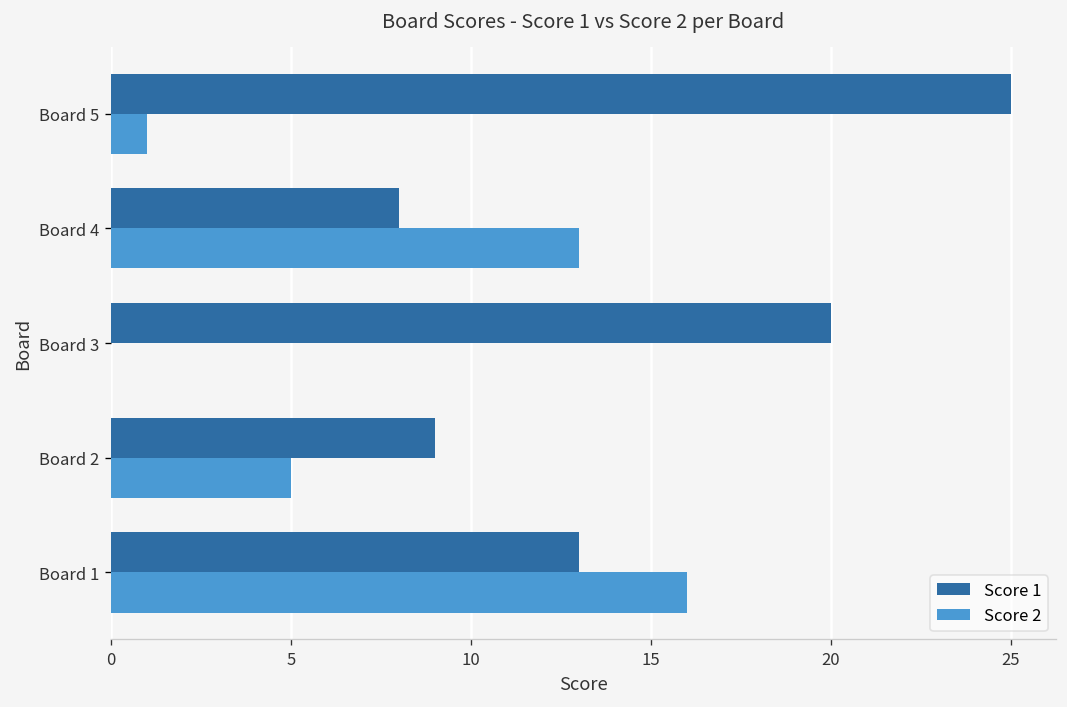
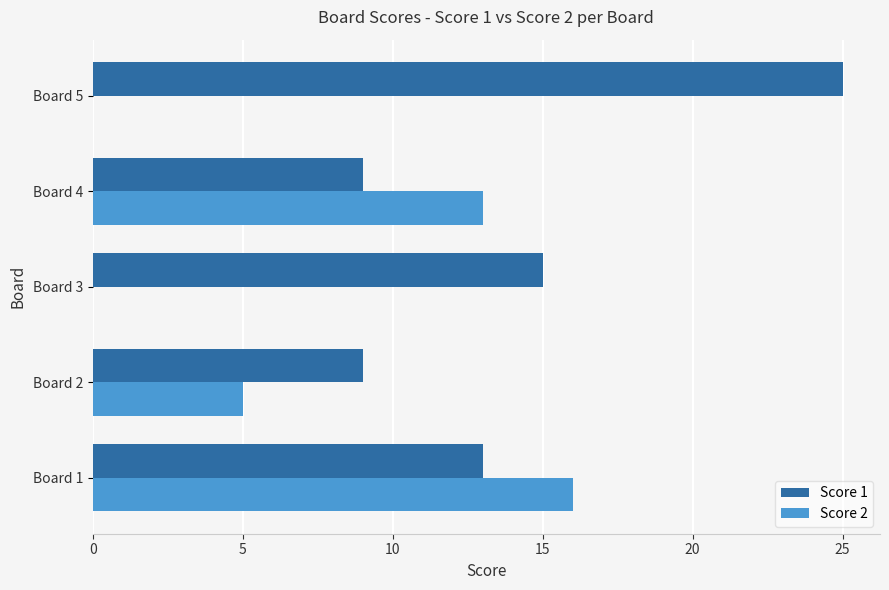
Score 2, Board 5: 1 -> 0
Score 1, Board 4: 8 -> 9
Score 1, Board 3: 20 -> 15
